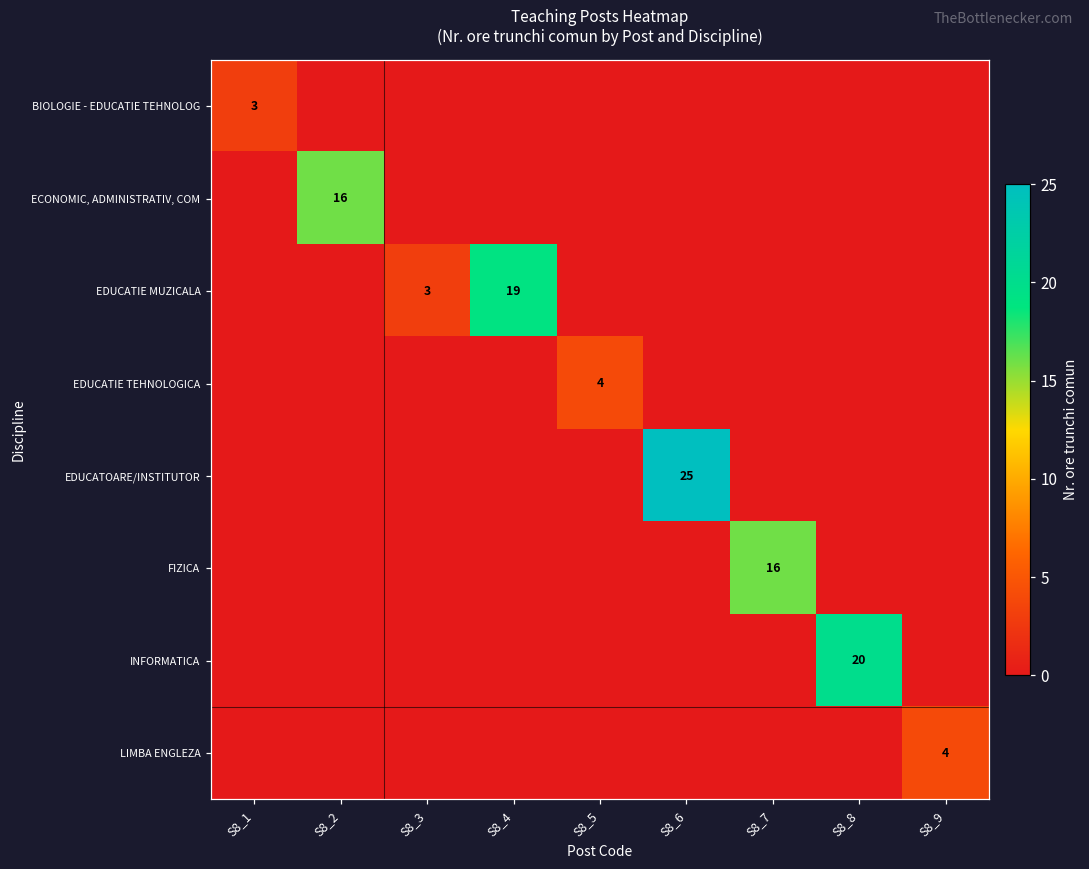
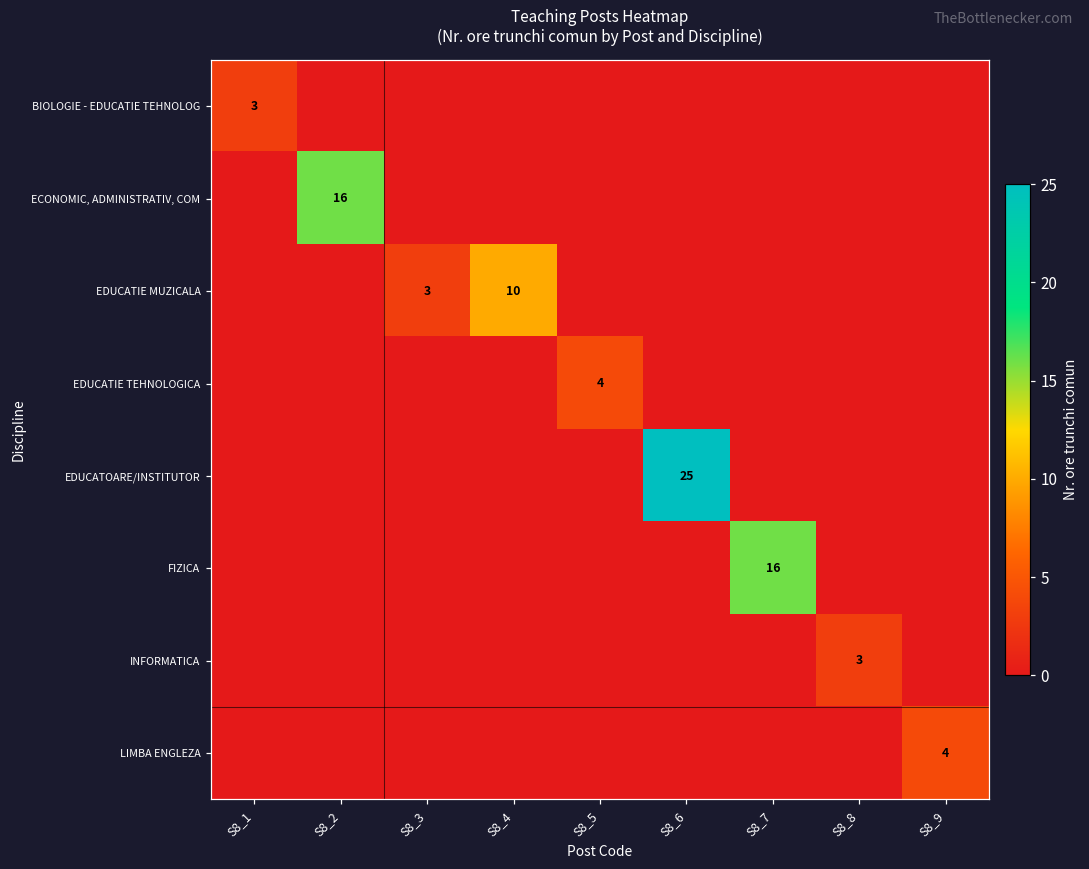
EDUCATIE MUZICALA, S8_4: 19 -> 10
INFORMATICA, S8_8: 20 -> 3
